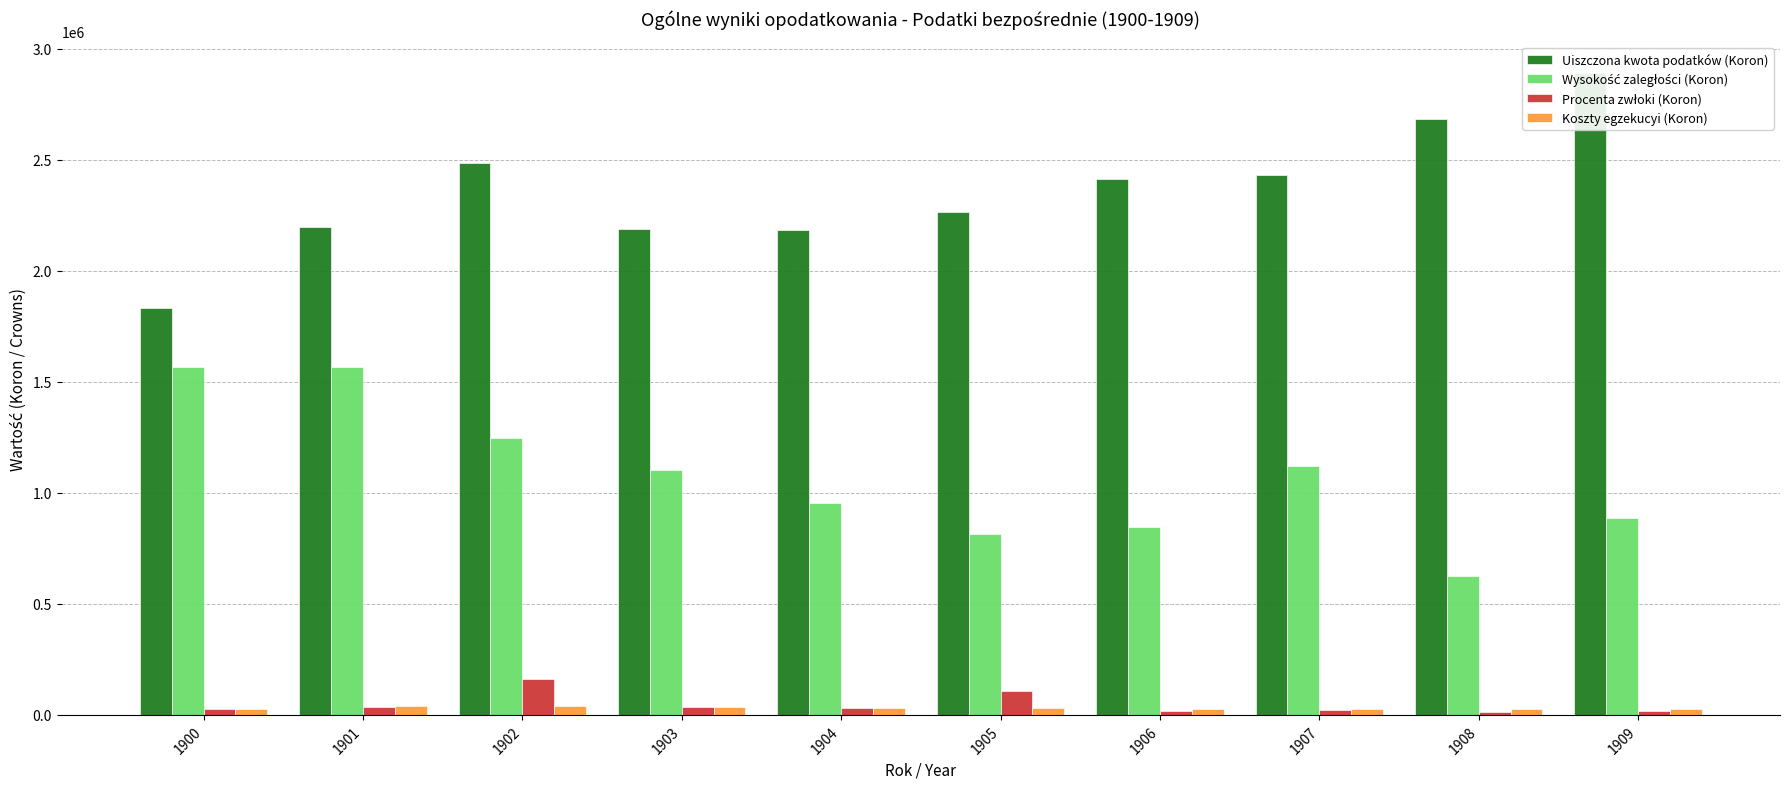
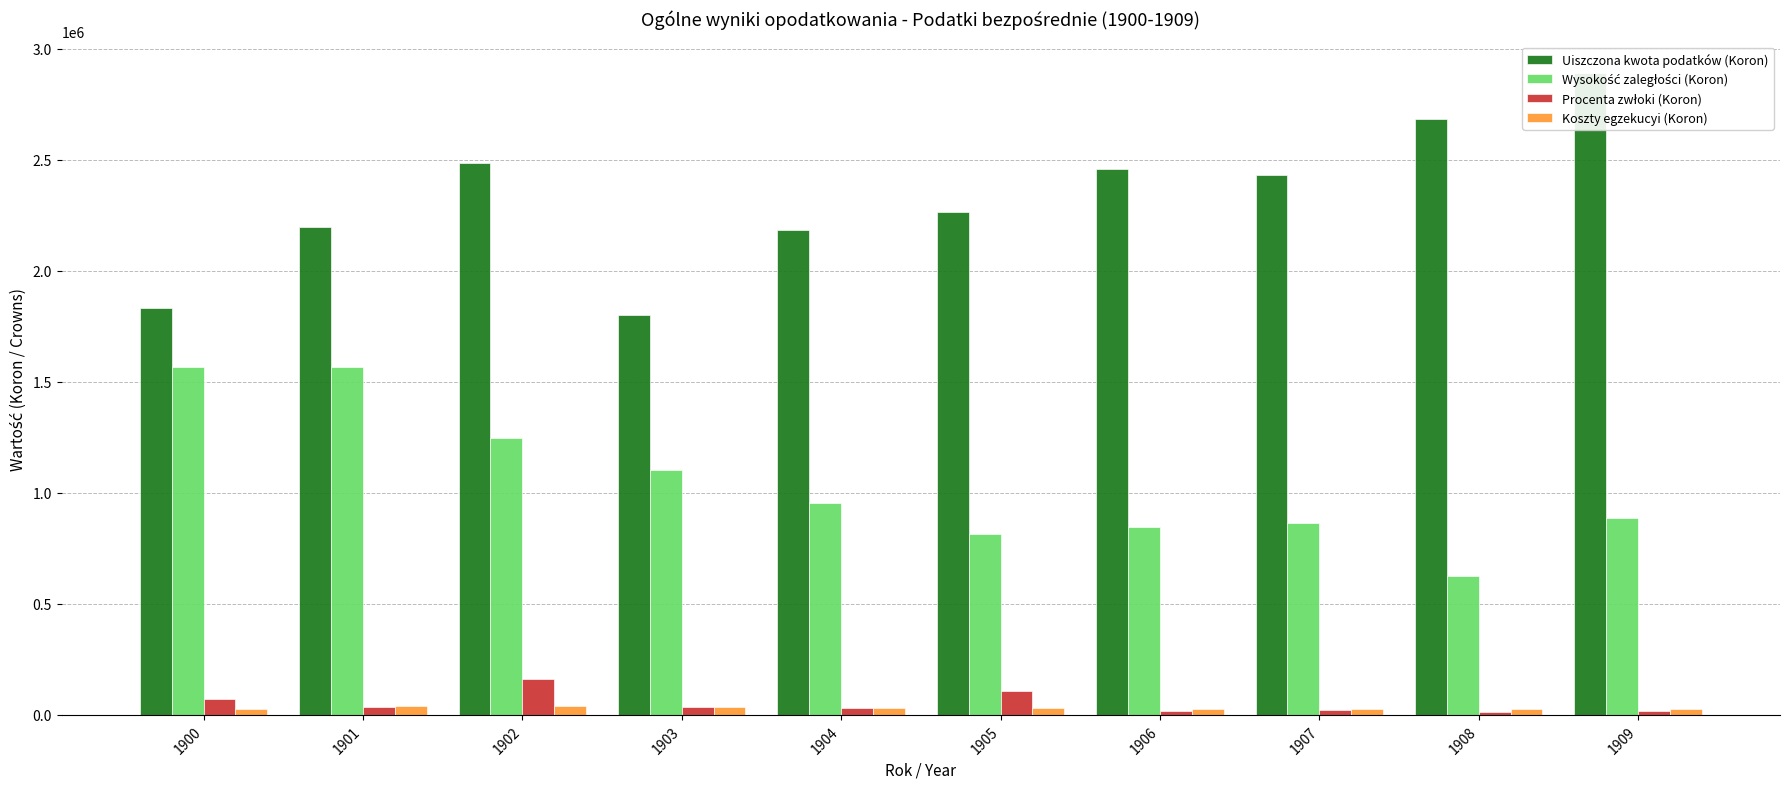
Procenta zwłoki (Koron), 1900: 30000 -> 70000
Uiszczona kwota podatków (Koron), 1903: 2190000 -> 1800000
Uiszczona kwota podatków (Koron), 1906: 2410000 -> 2460000
Wysokość zaległości (Koron), 1907: 1120000 -> 860000
